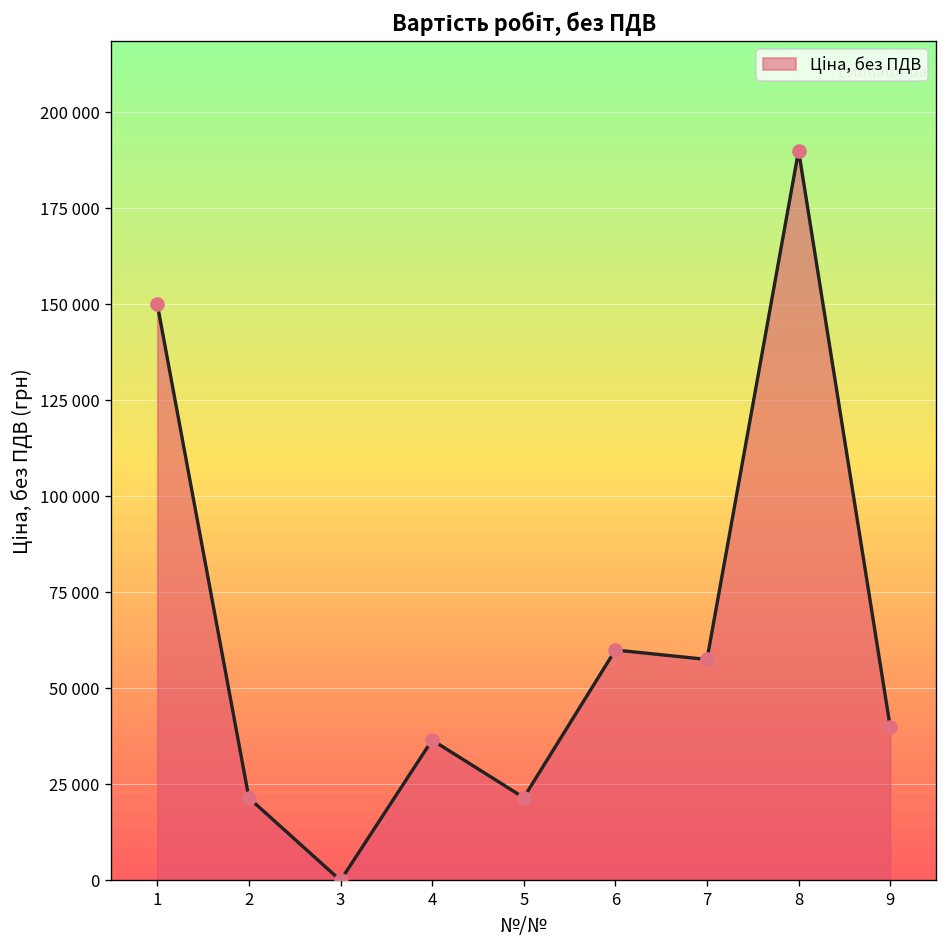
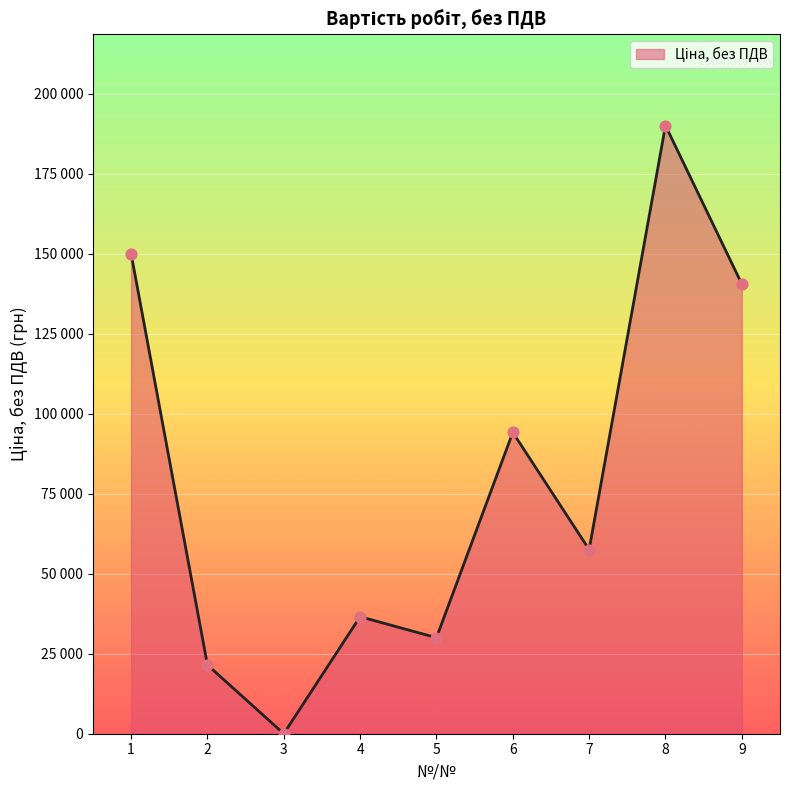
5: 22000 -> 30000
6: 60000 -> 94000
9: 40000 -> 140000
